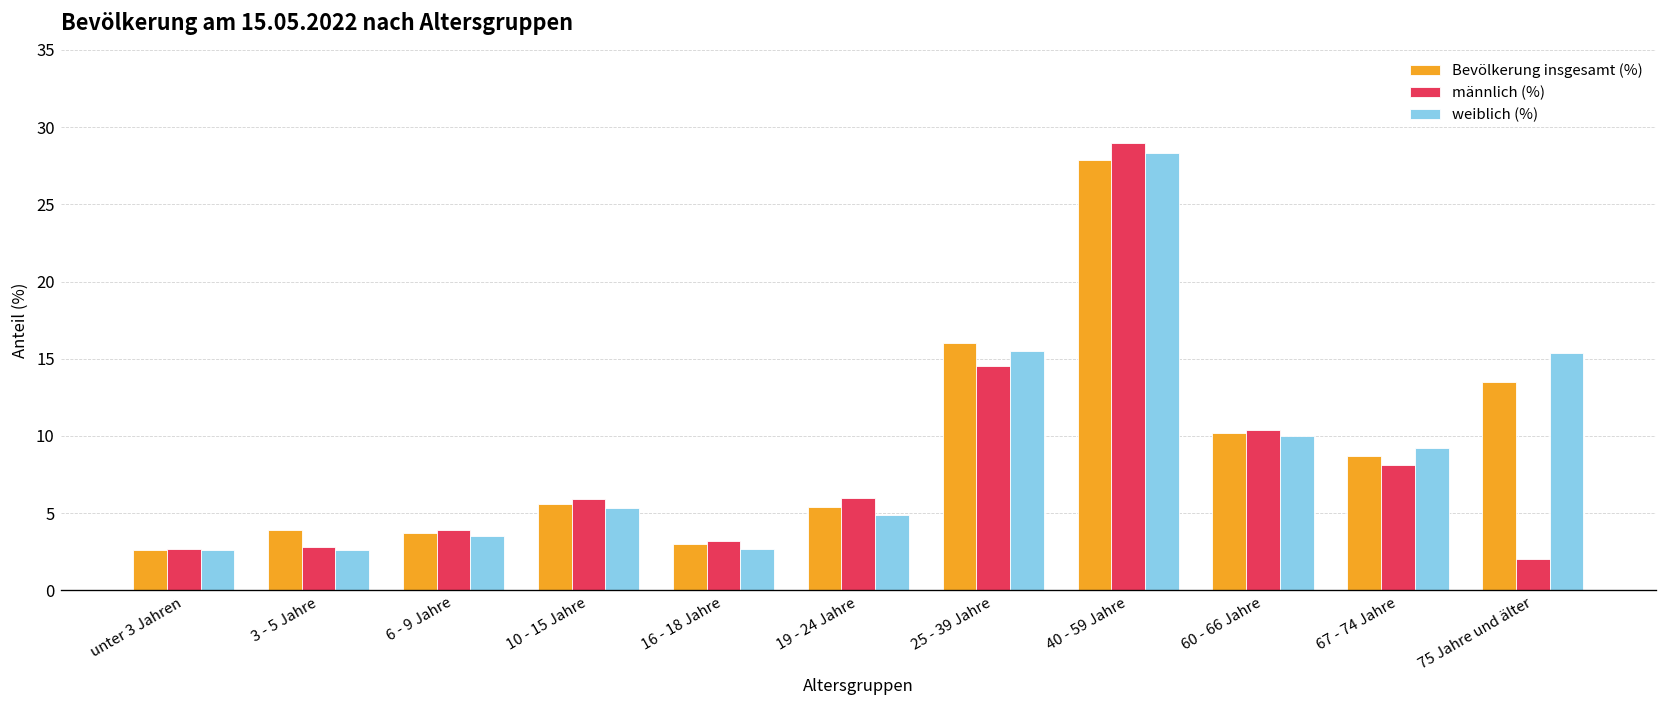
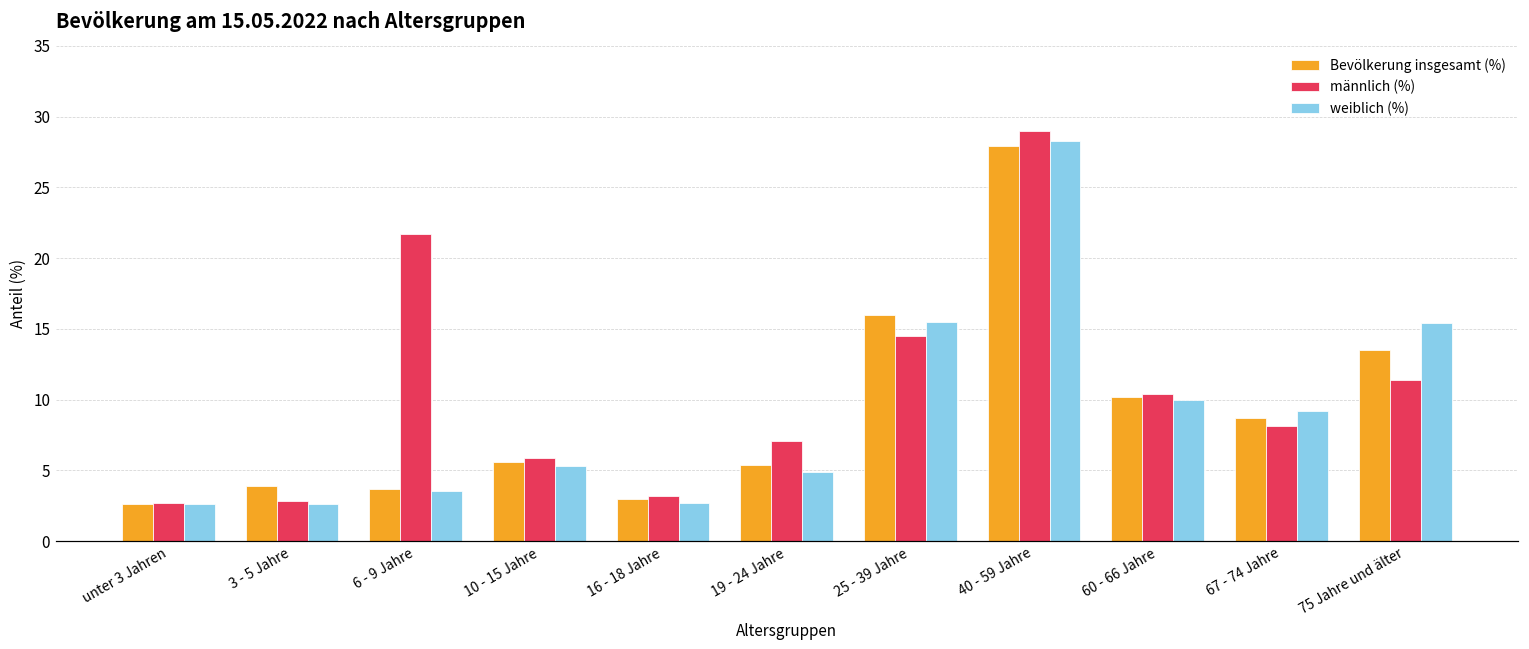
männlich (%), 6 - 9 Jahre: 3.9 -> 21.7
männlich (%), 19 - 24 Jahre: 6.0 -> 7.1
männlich (%), 75 Jahre und älter: 2.0 -> 11.4
